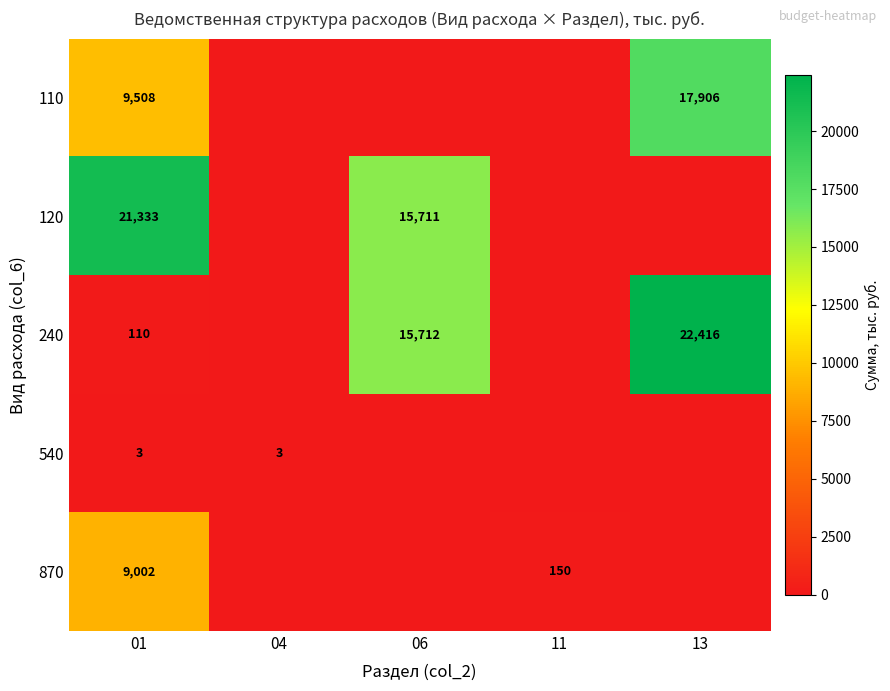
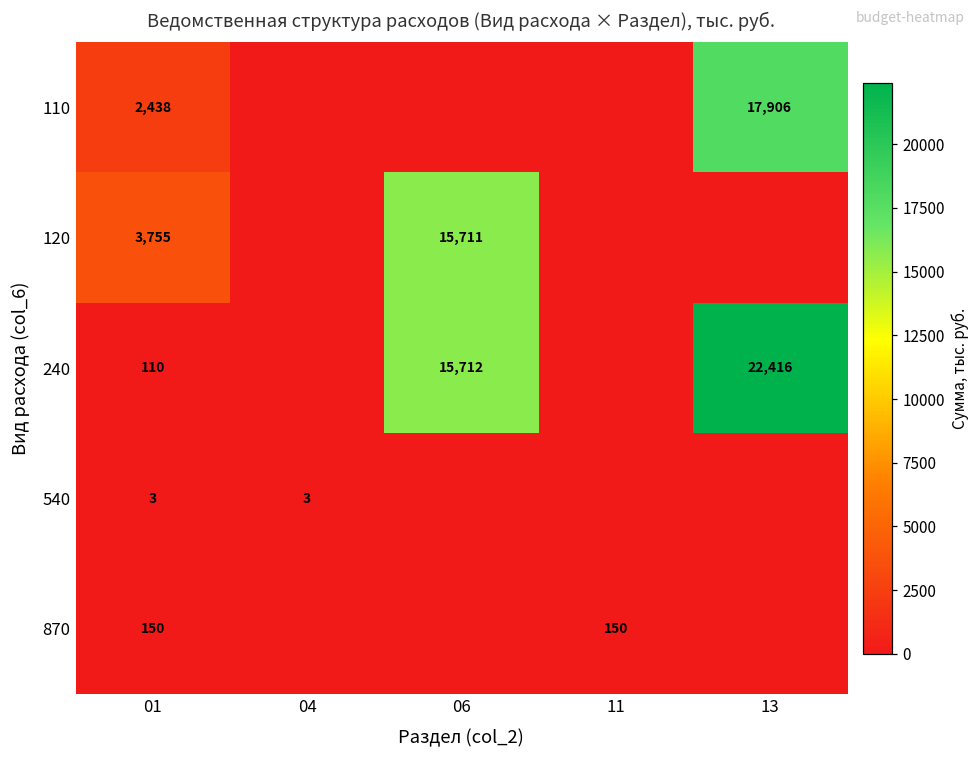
110, 01: 9,508 -> 2,438
120, 01: 21,333 -> 3,755
870, 01: 9,002 -> 150
